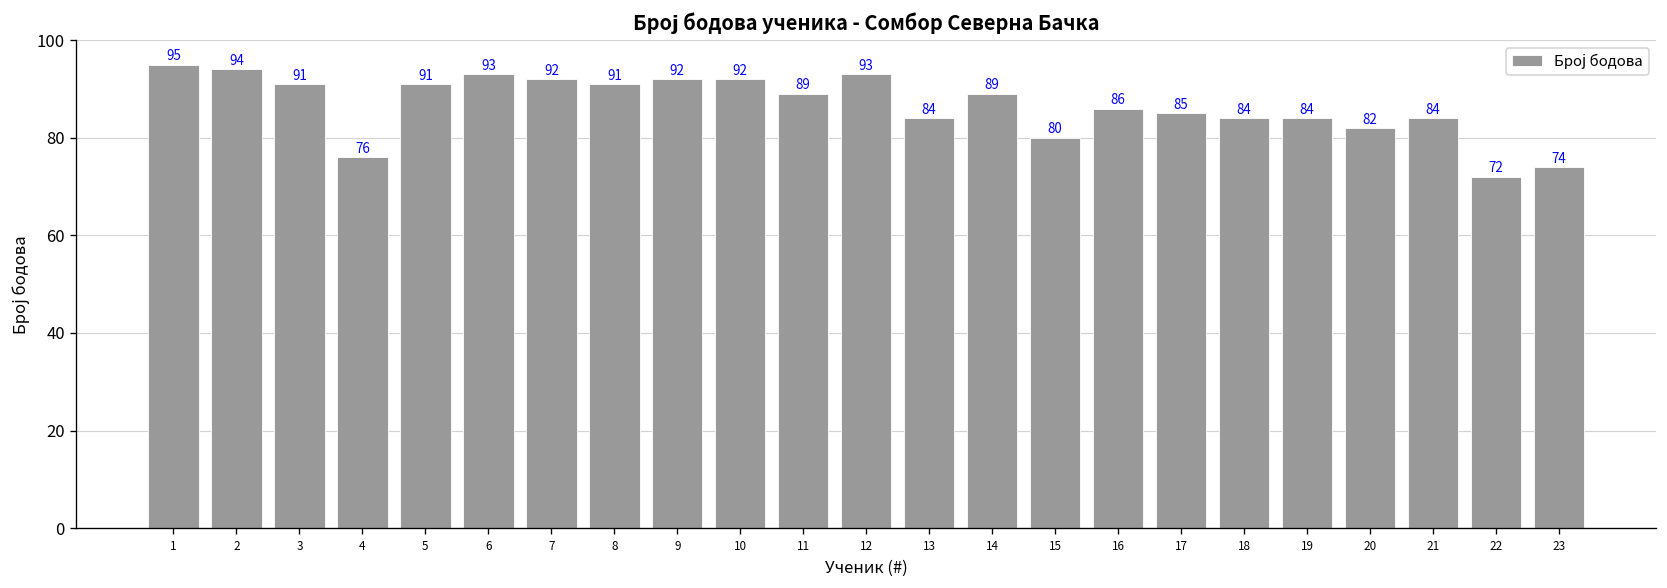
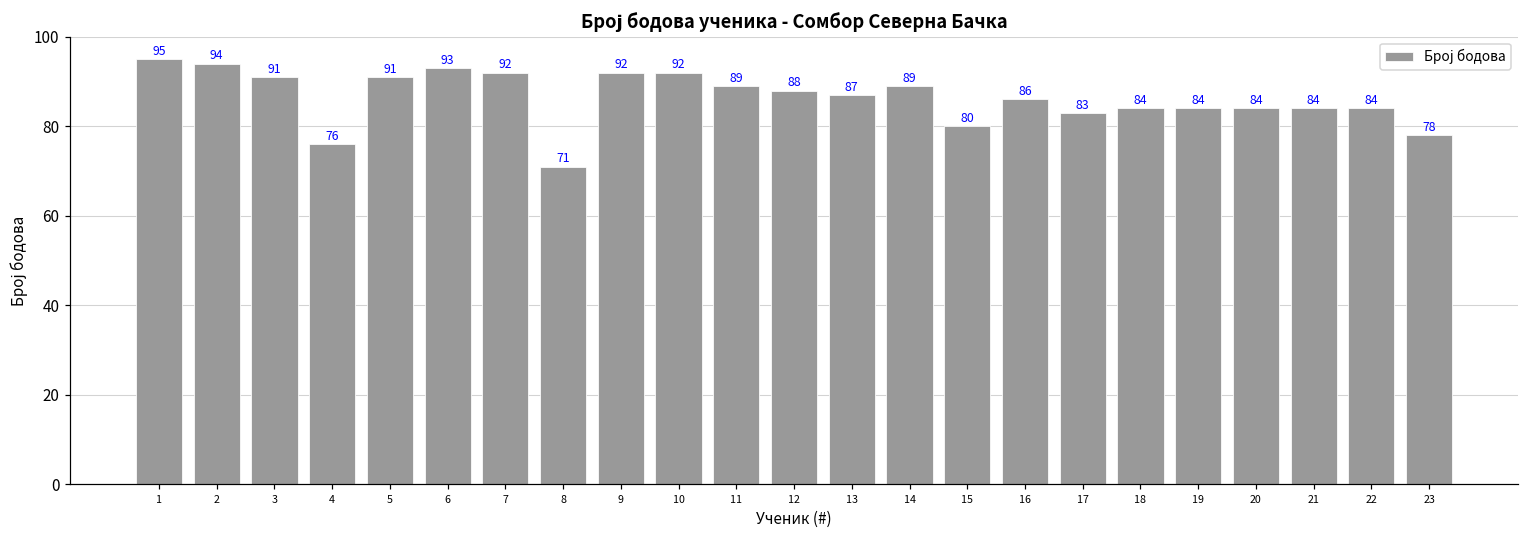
8: 91 -> 71
12: 93 -> 88
13: 84 -> 87
17: 85 -> 83
20: 82 -> 84
22: 72 -> 84
23: 74 -> 78
